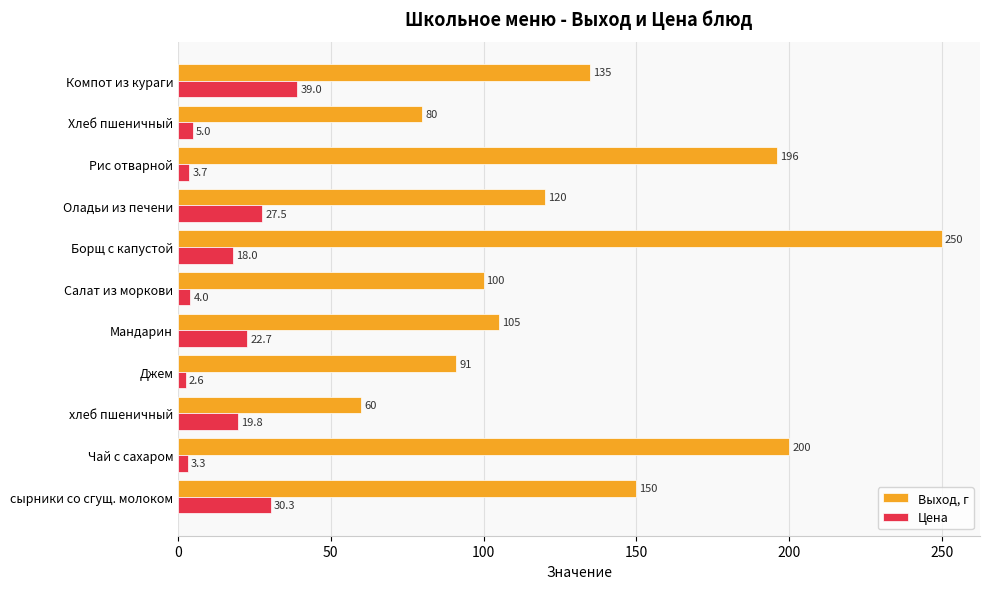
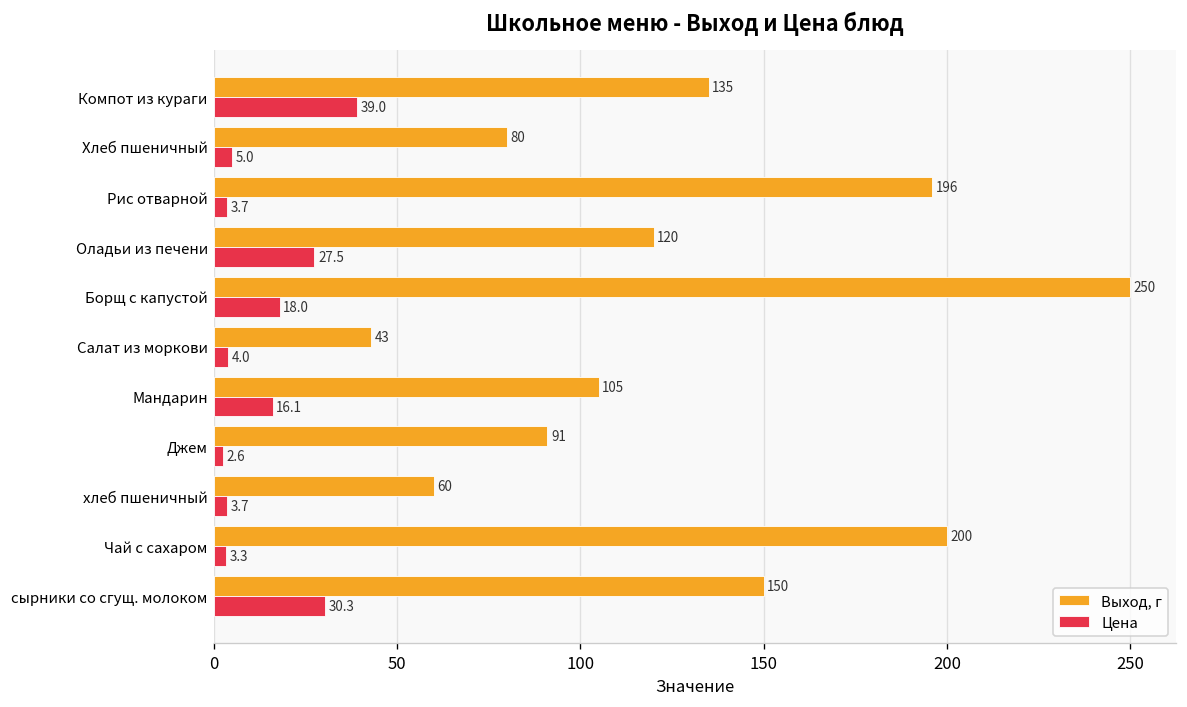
Выход, г, Салат из моркови: 100 -> 43
Цена, Мандарин: 22.7 -> 16.1
Цена, хлеб пшеничный: 19.8 -> 3.7
